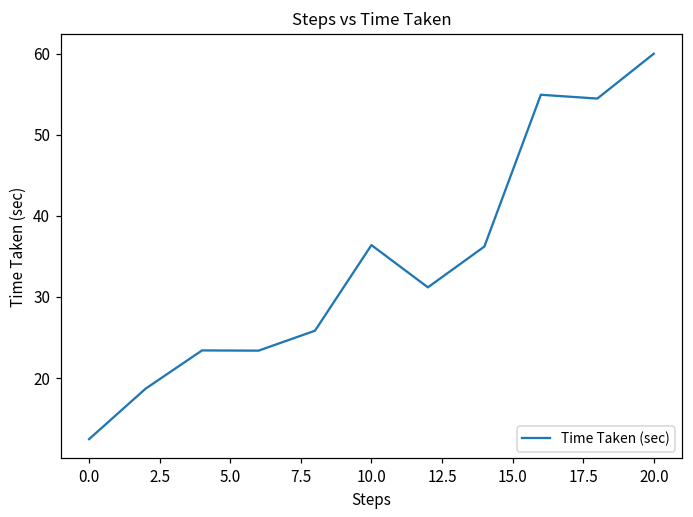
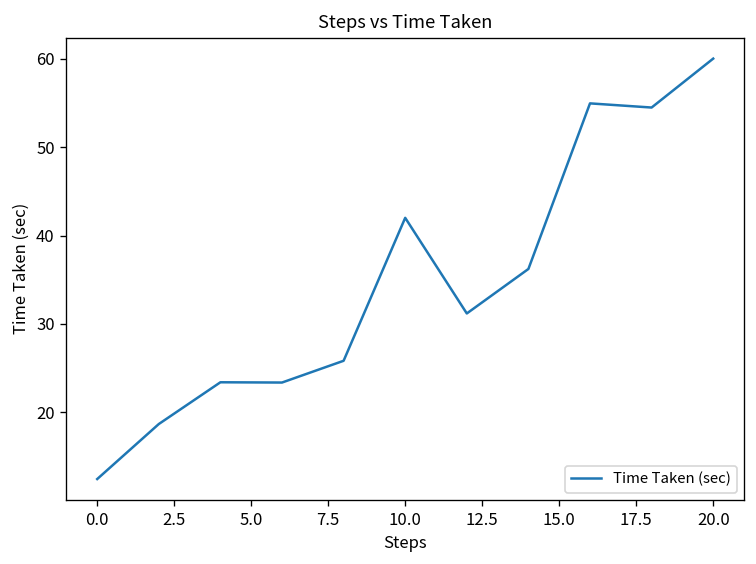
10.0: 36 -> 42
